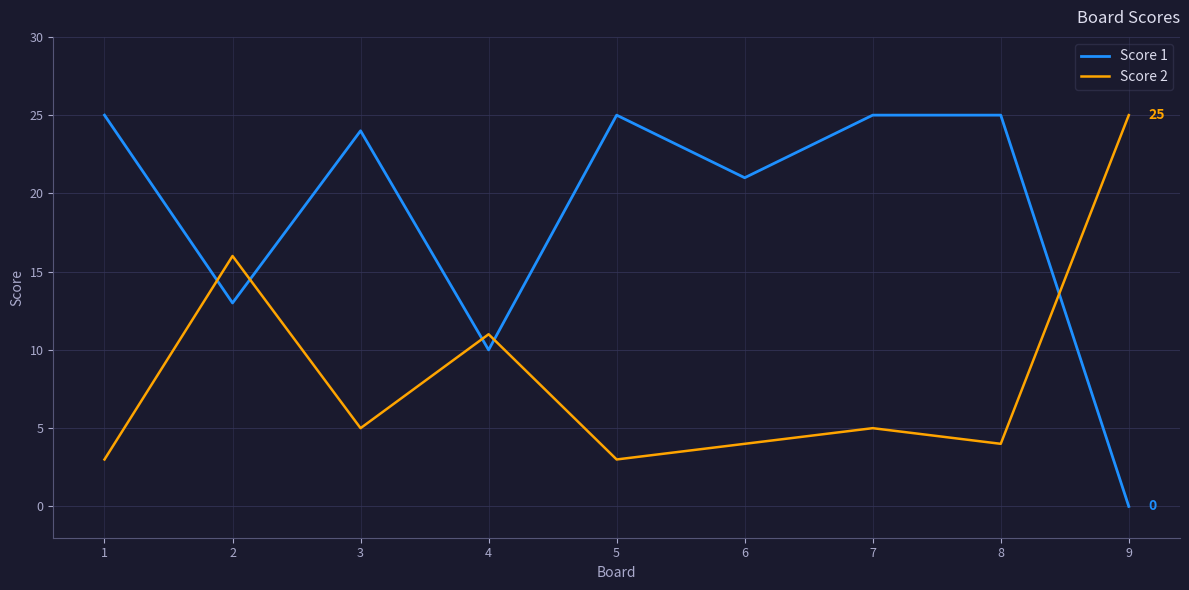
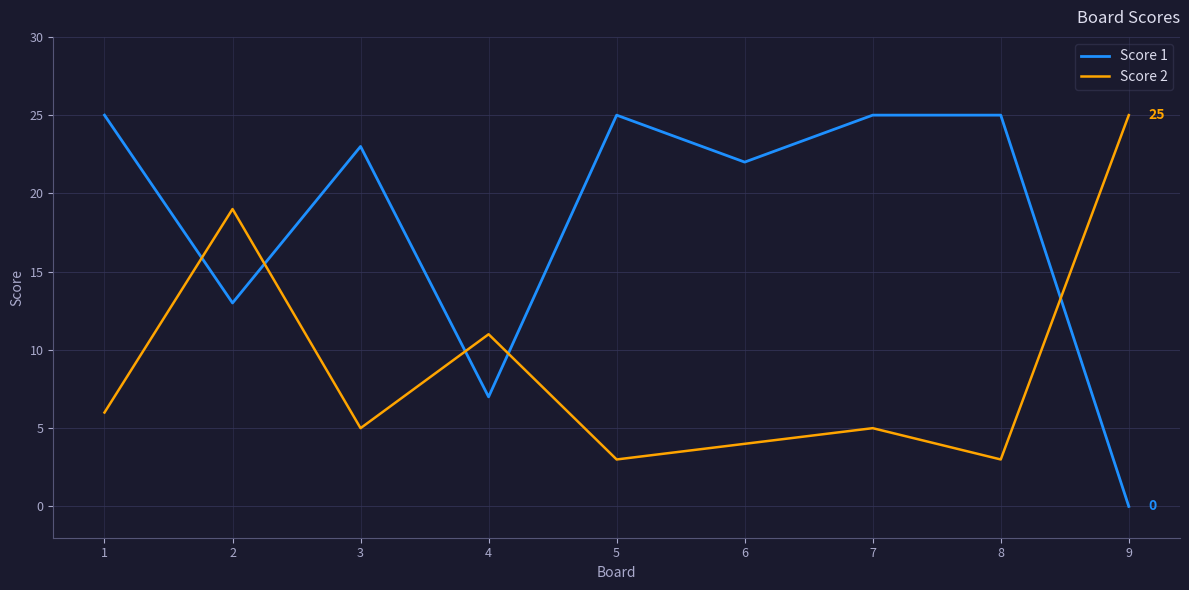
Score 2, 1: 3 -> 6
Score 2, 2: 16 -> 19
Score 1, 3: 24 -> 23
Score 1, 4: 10 -> 7
Score 1, 6: 21 -> 22
Score 2, 8: 4 -> 3
